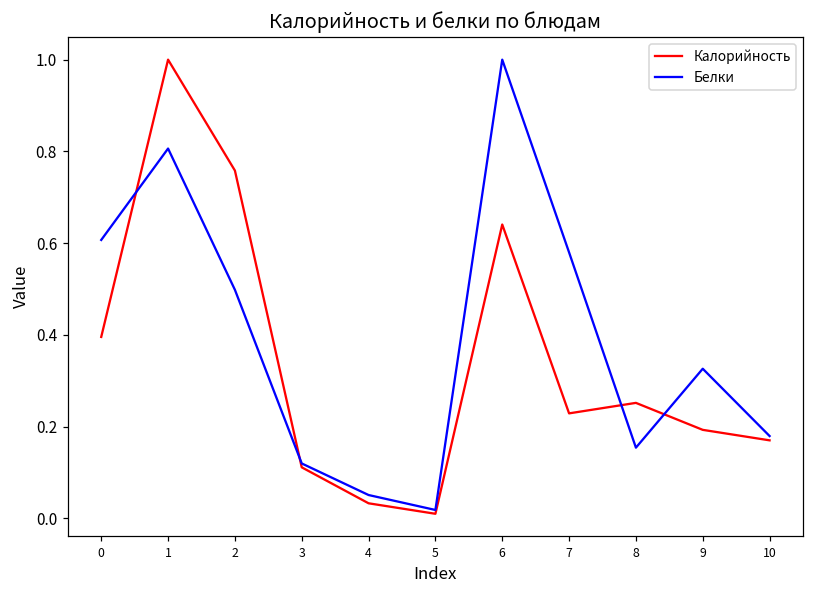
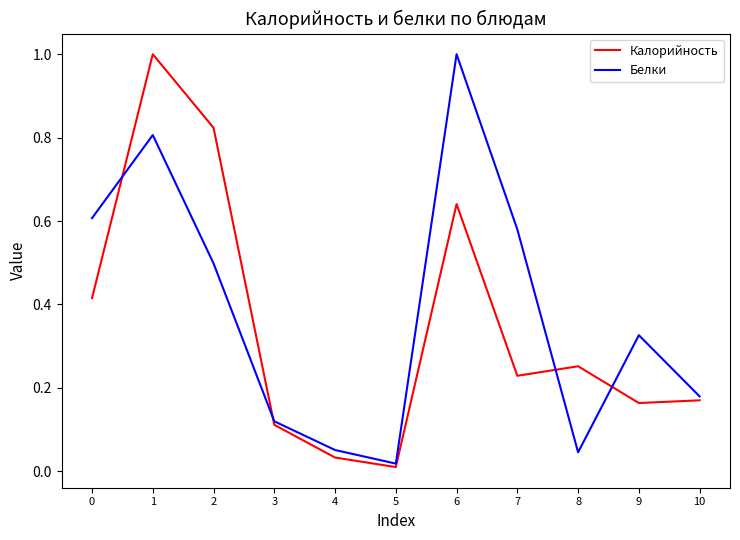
Калорийность, 0: 0.40 -> 0.42
Калорийность, 2: 0.76 -> 0.82
Белки, 8: 0.15 -> 0.05
Калорийность, 9: 0.19 -> 0.16
